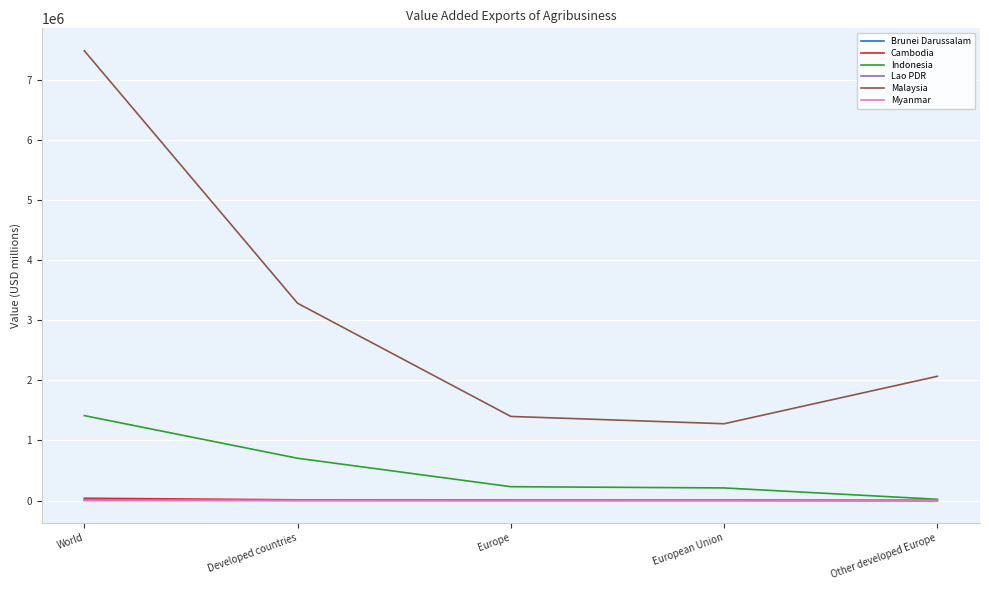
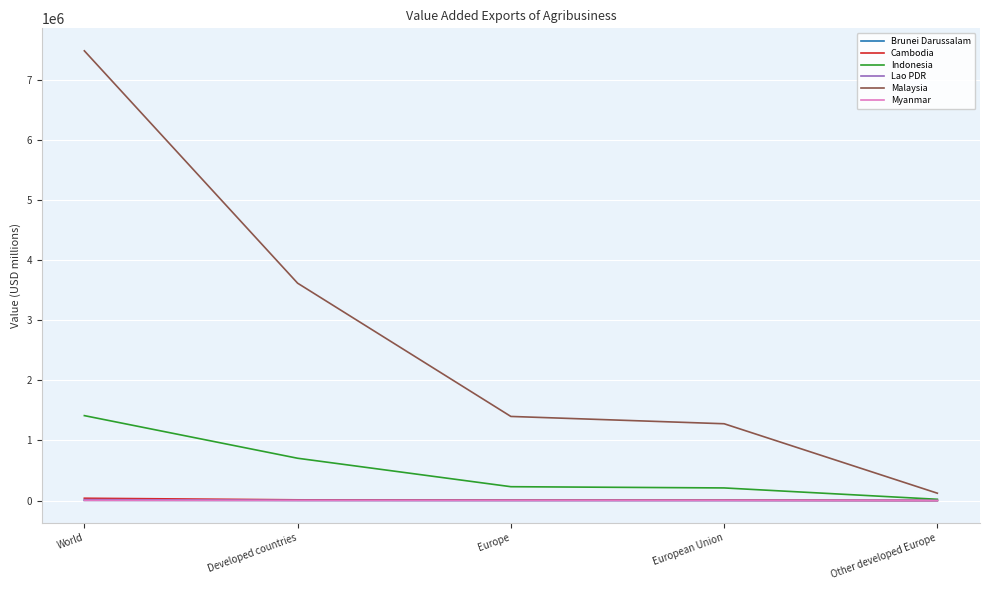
Malaysia, Developed countries: 3300000 -> 3600000
Malaysia, Other developed Europe: 2100000 -> 100000
